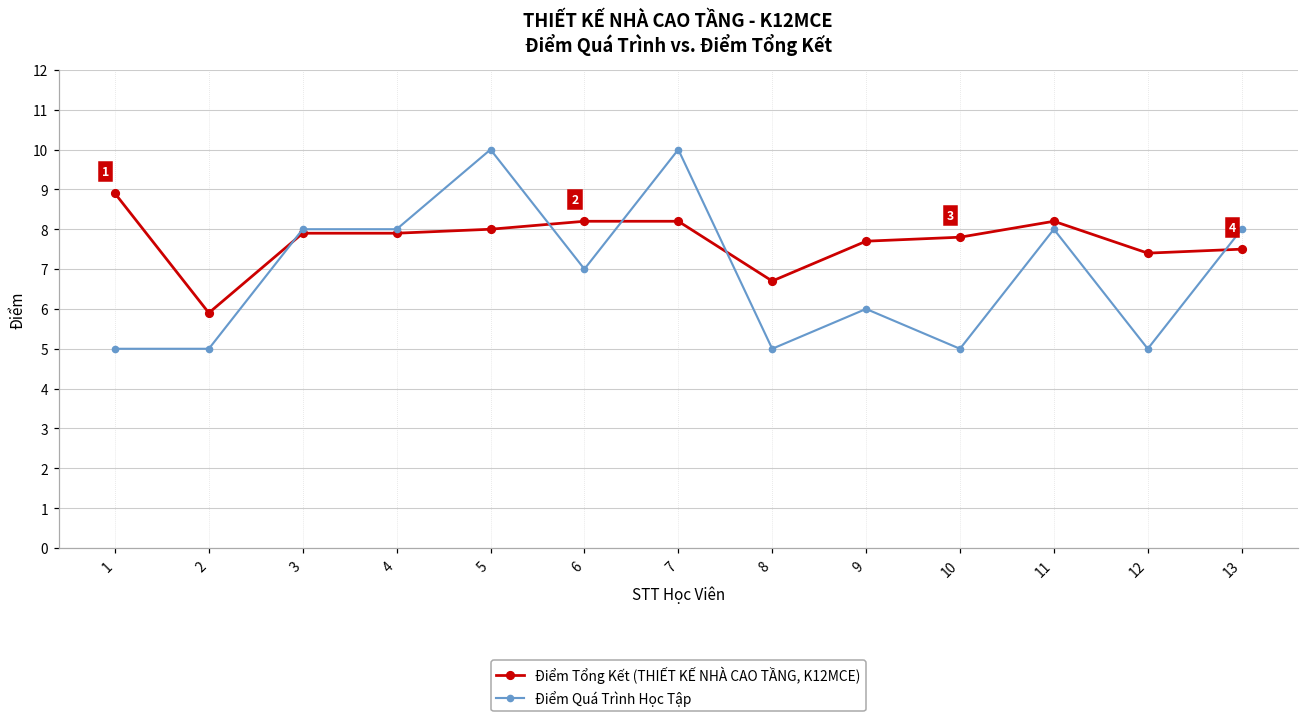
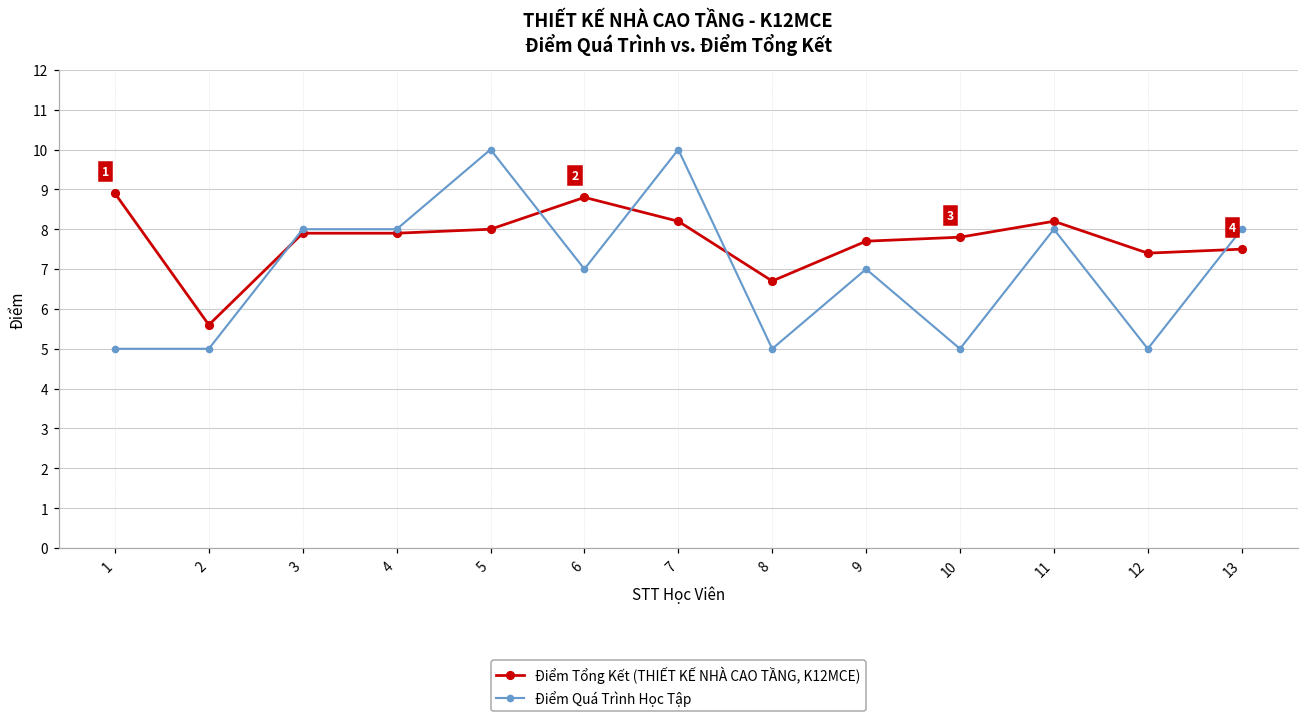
Điểm Tổng Kết (THIẾT KẾ NHÀ CAO TẦNG, K12MCE), 2: 5.9 -> 5.6
Điểm Tổng Kết (THIẾT KẾ NHÀ CAO TẦNG, K12MCE), 6: 8.2 -> 8.8
Điểm Quá Trình Học Tập, 9: 6 -> 7
